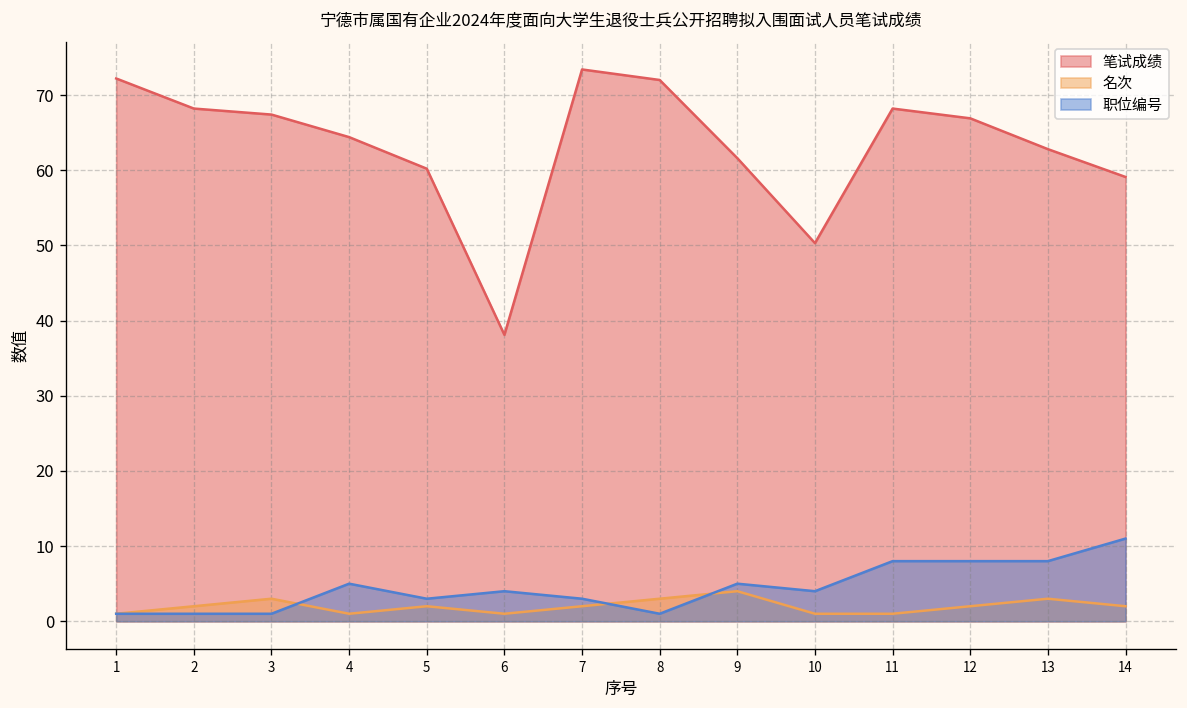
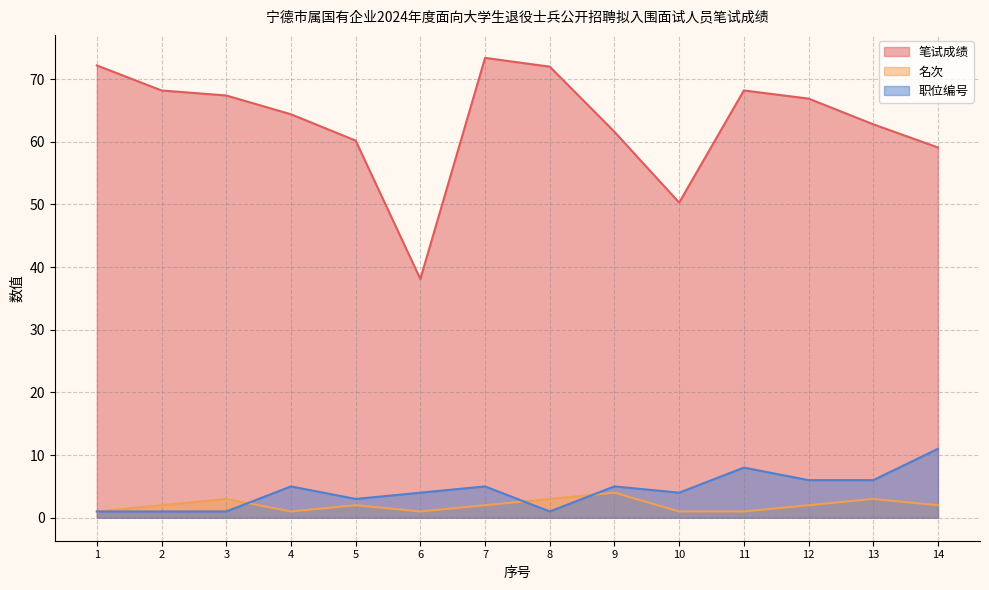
职位编号, 7: 3 -> 5
职位编号, 12: 8 -> 6
职位编号, 13: 8 -> 6
